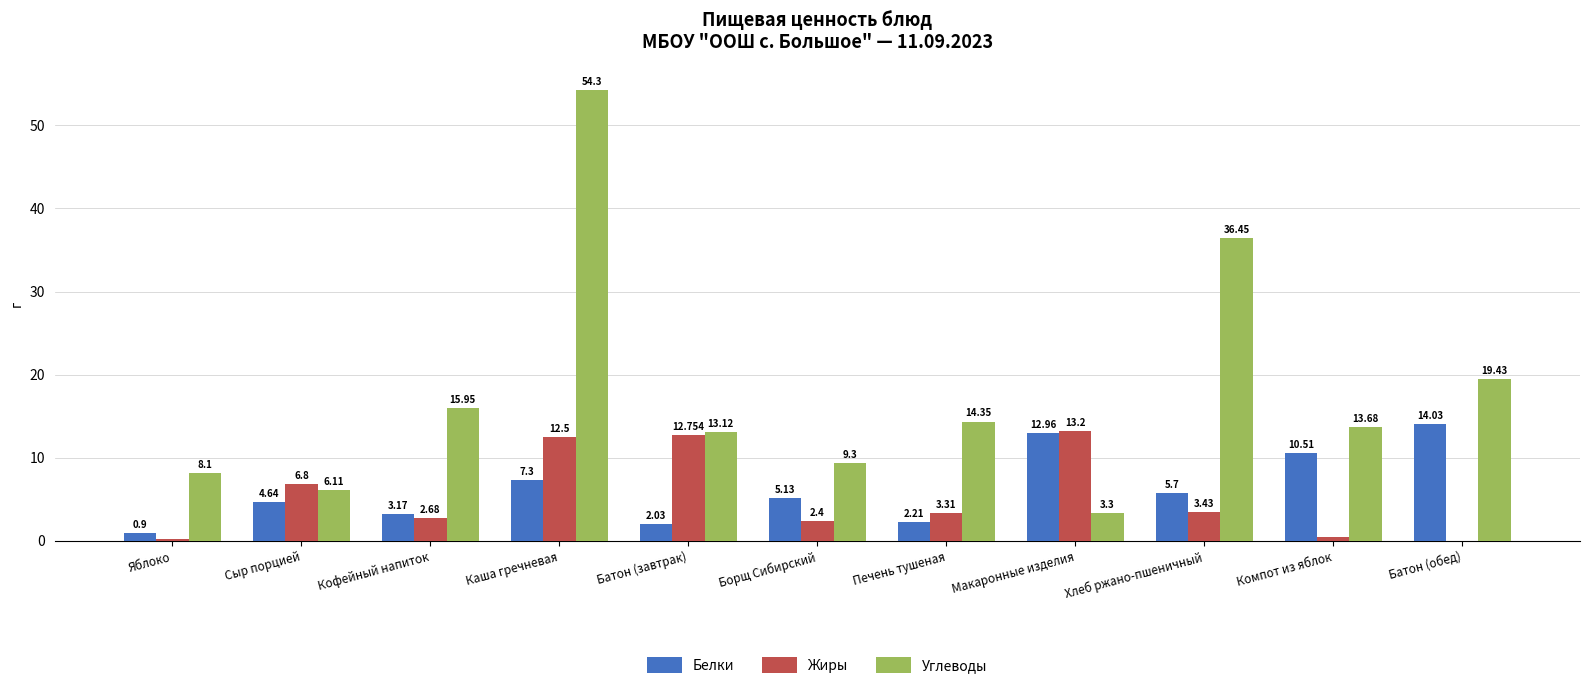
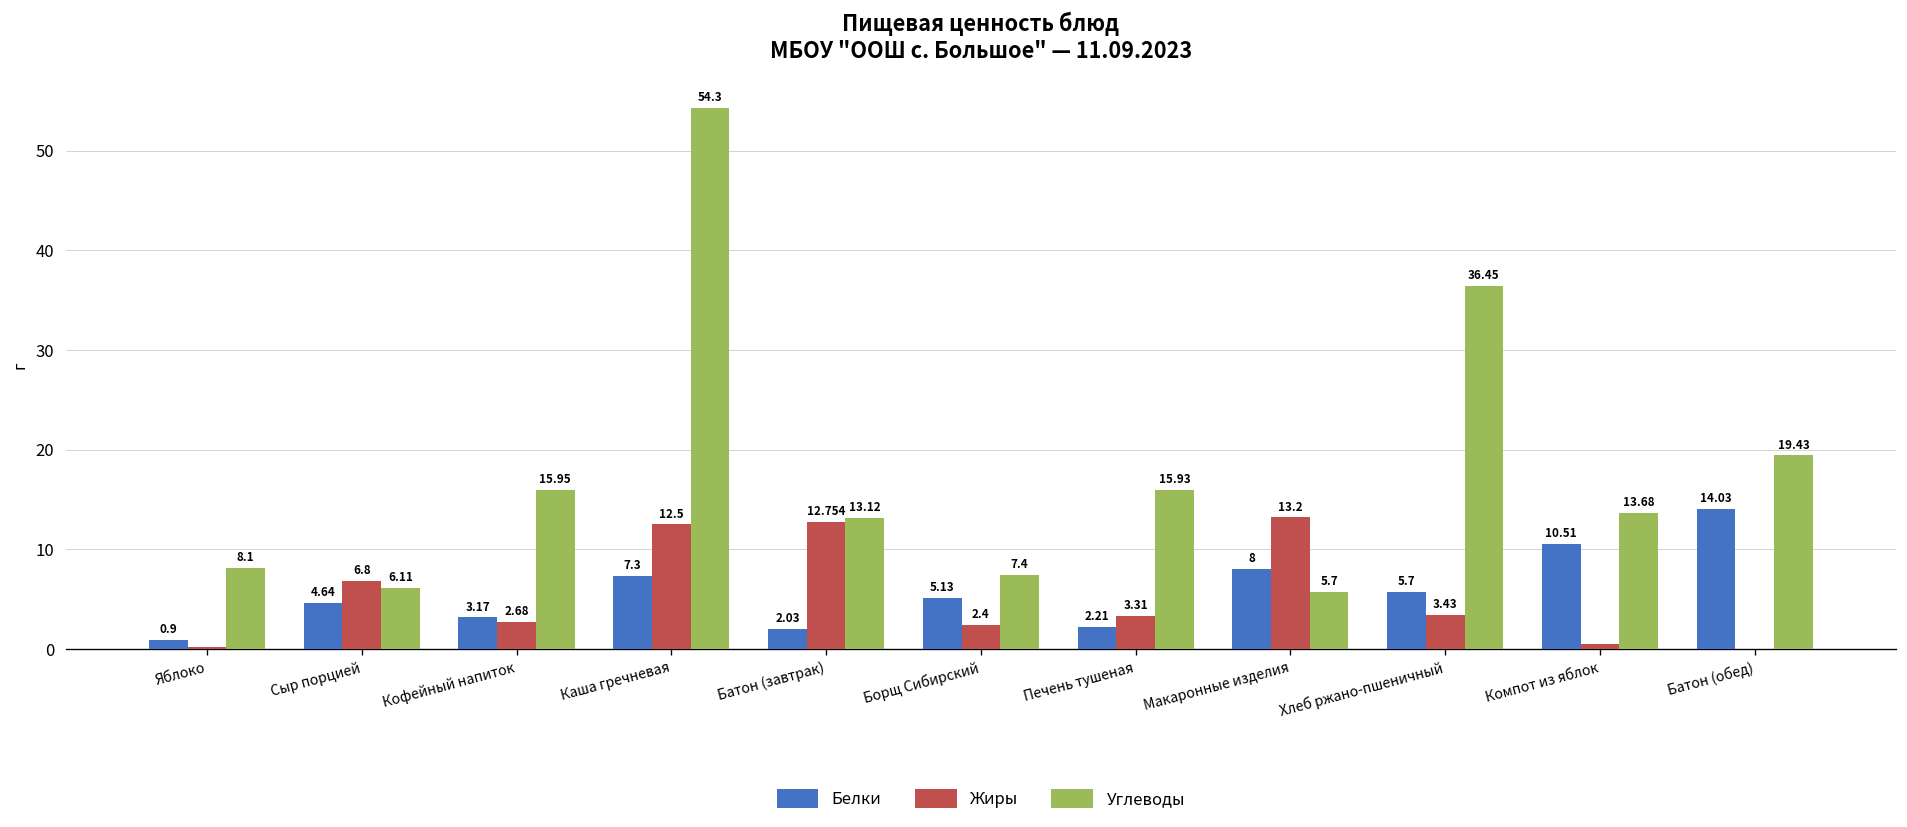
Углеводы, Борщ Сибирский: 9.3 -> 7.4
Углеводы, Печень тушеная: 14.35 -> 15.93
Белки, Макаронные изделия: 12.96 -> 8
Углеводы, Макаронные изделия: 3.3 -> 5.7
